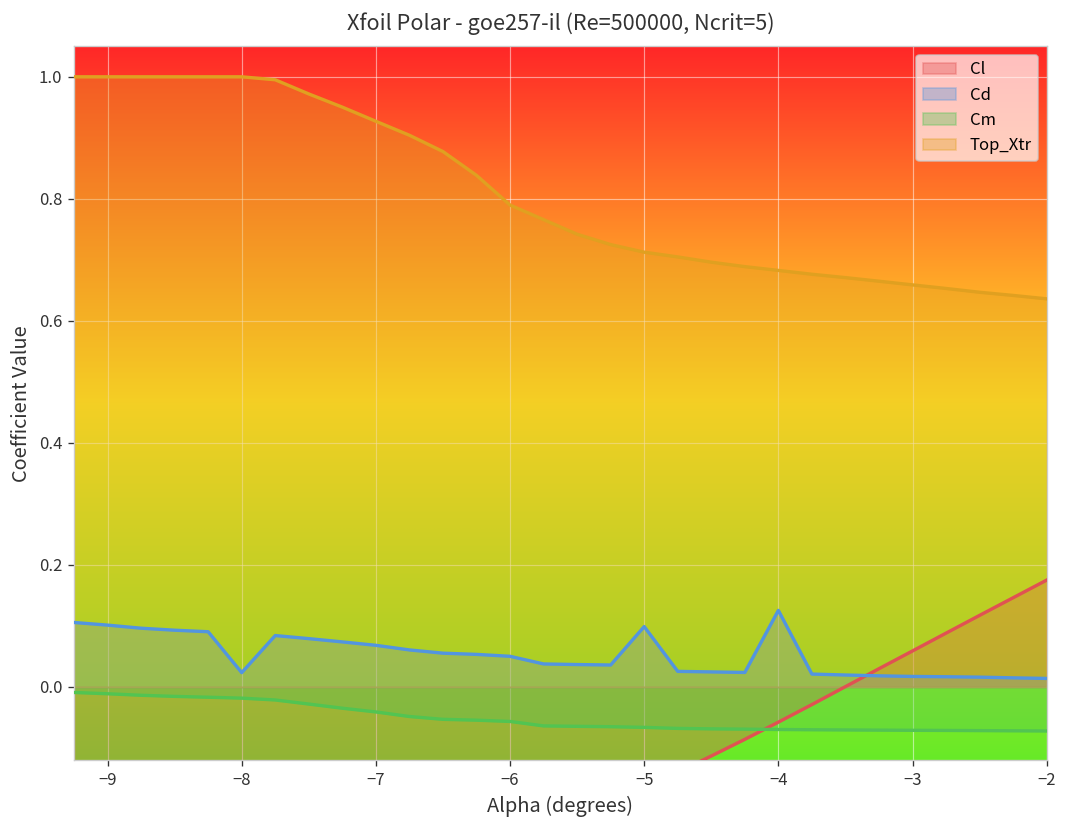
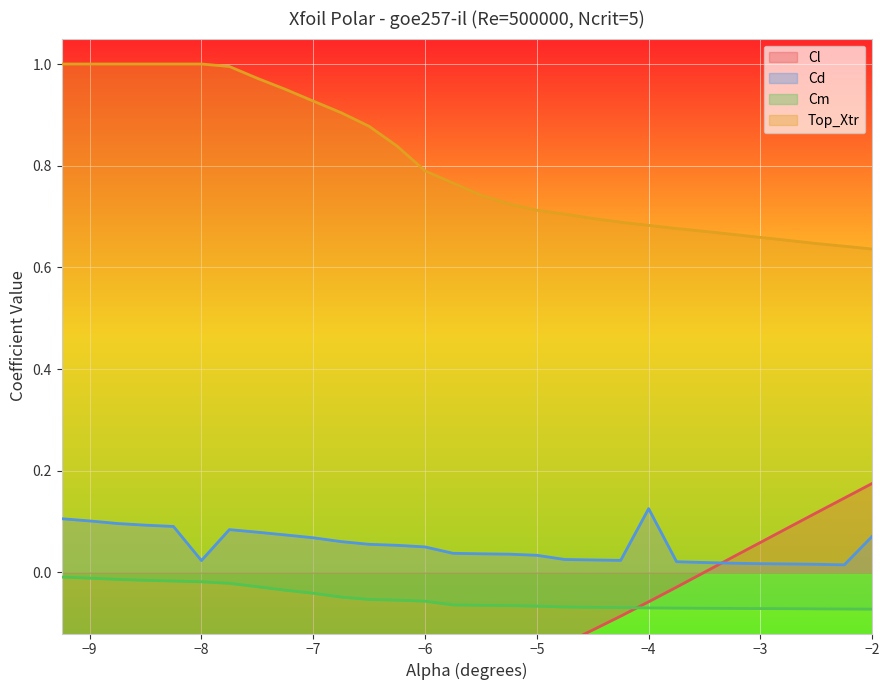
Cd, −5: 0.10 -> 0.03
Cd, −2: 0.01 -> 0.07
